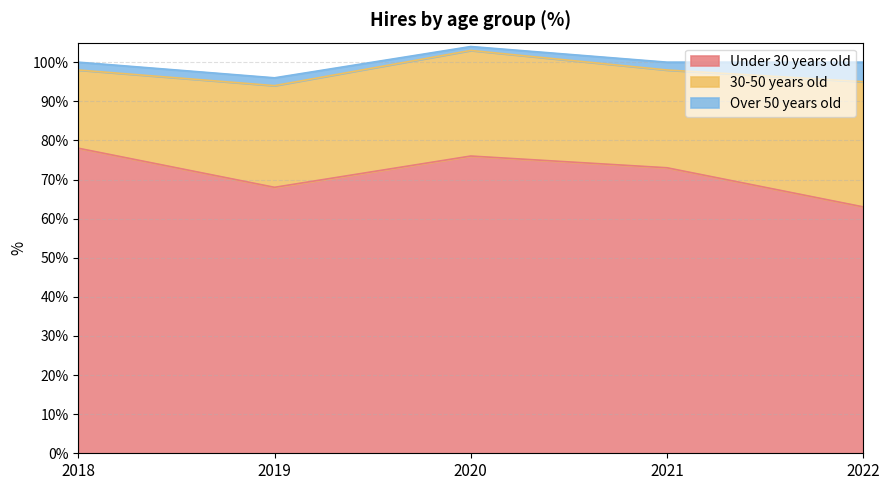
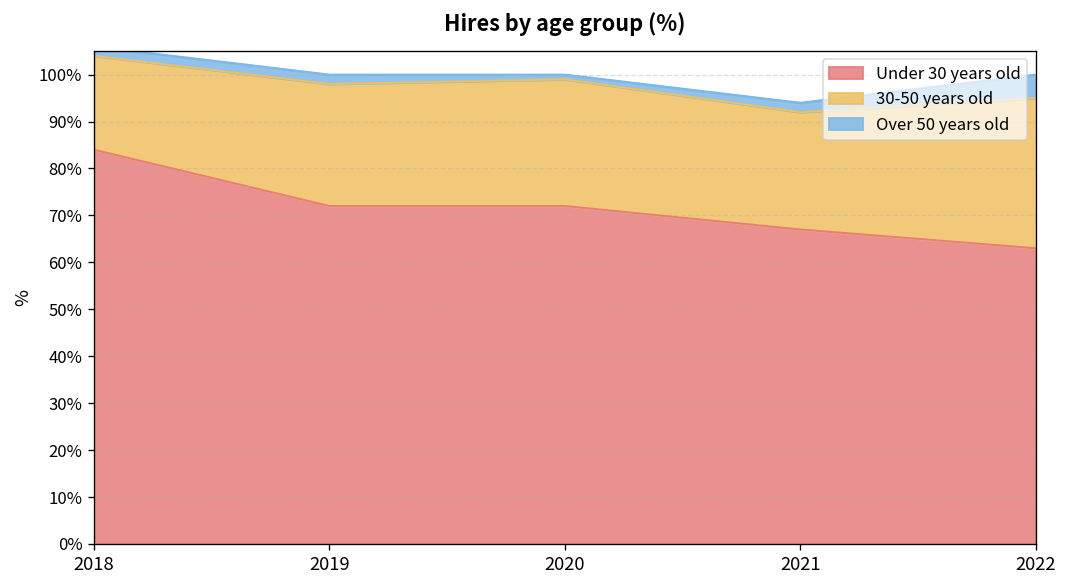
Under 30 years old, 2018: 78% -> 84%
Under 30 years old, 2019: 68% -> 72%
Under 30 years old, 2020: 76% -> 72%
Under 30 years old, 2021: 73% -> 67%
